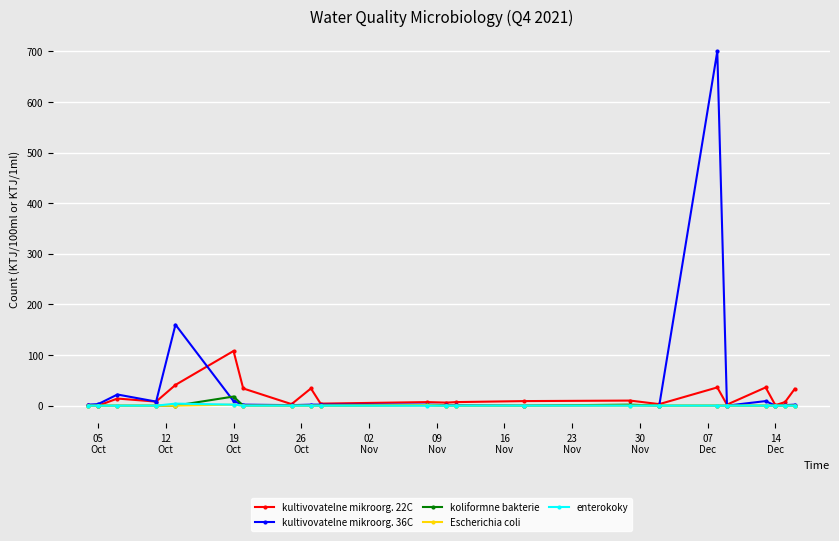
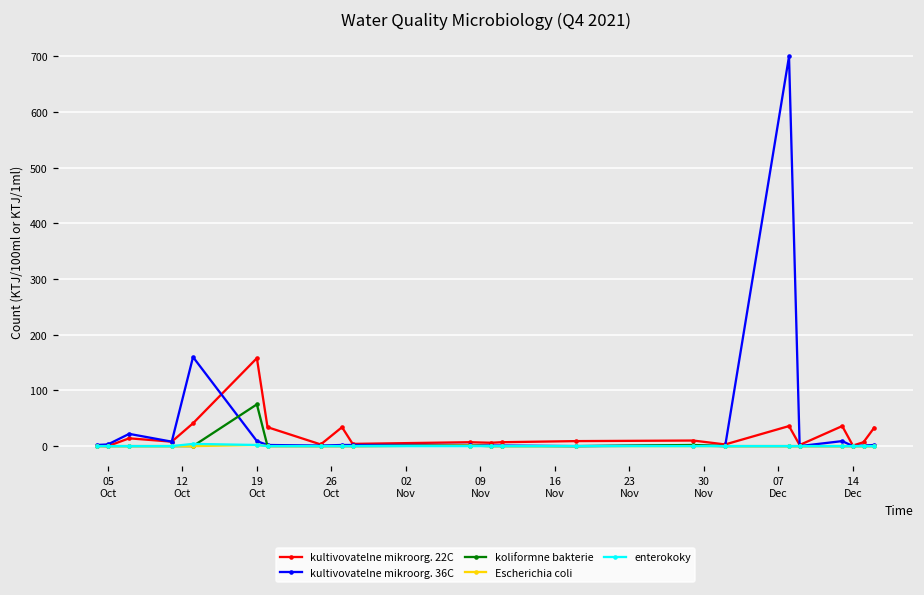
kultivovatelne mikroorg. 22C, 19 Oct: 110 -> 160
koliformne bakterie, 19 Oct: 20 -> 80
